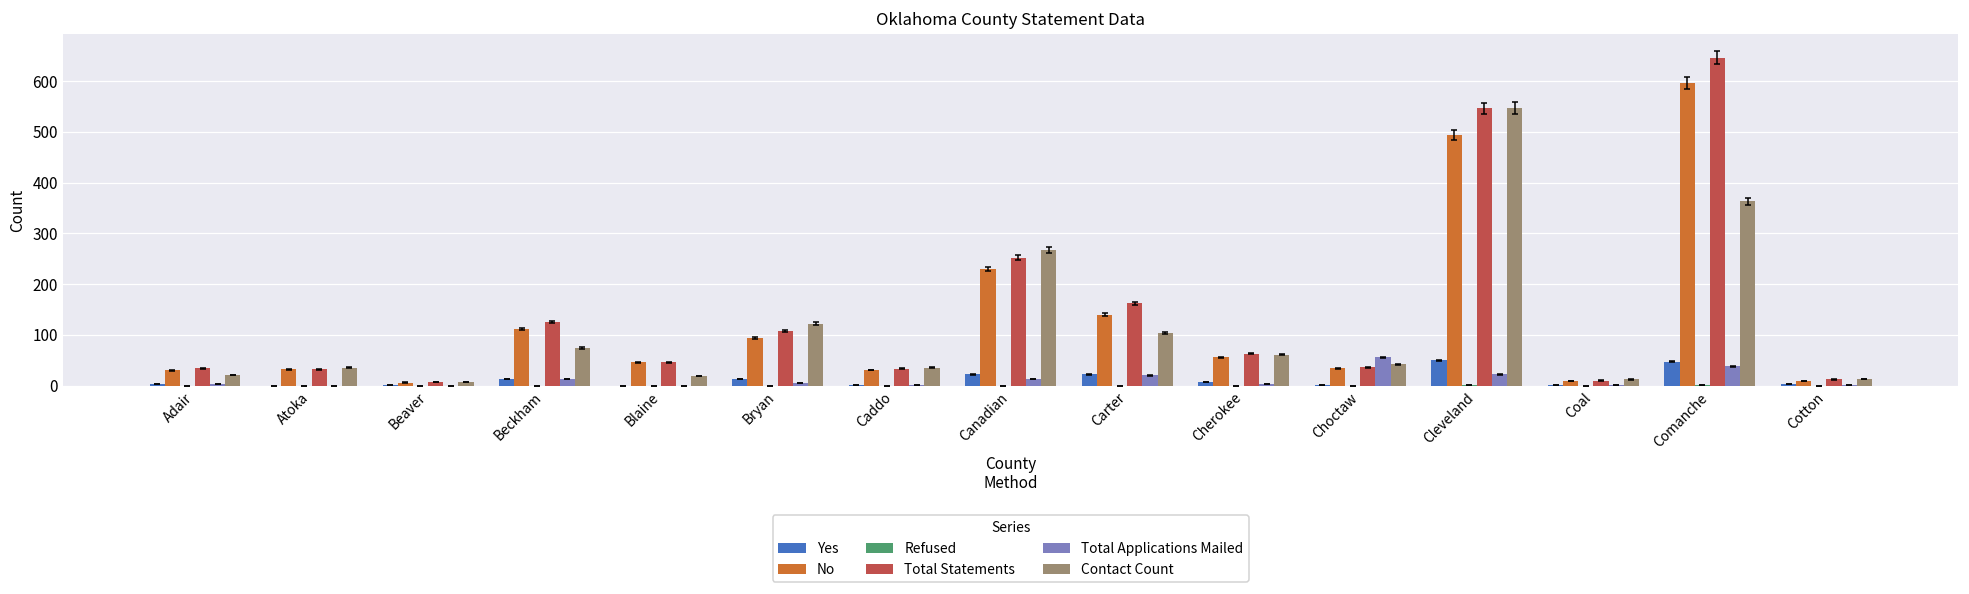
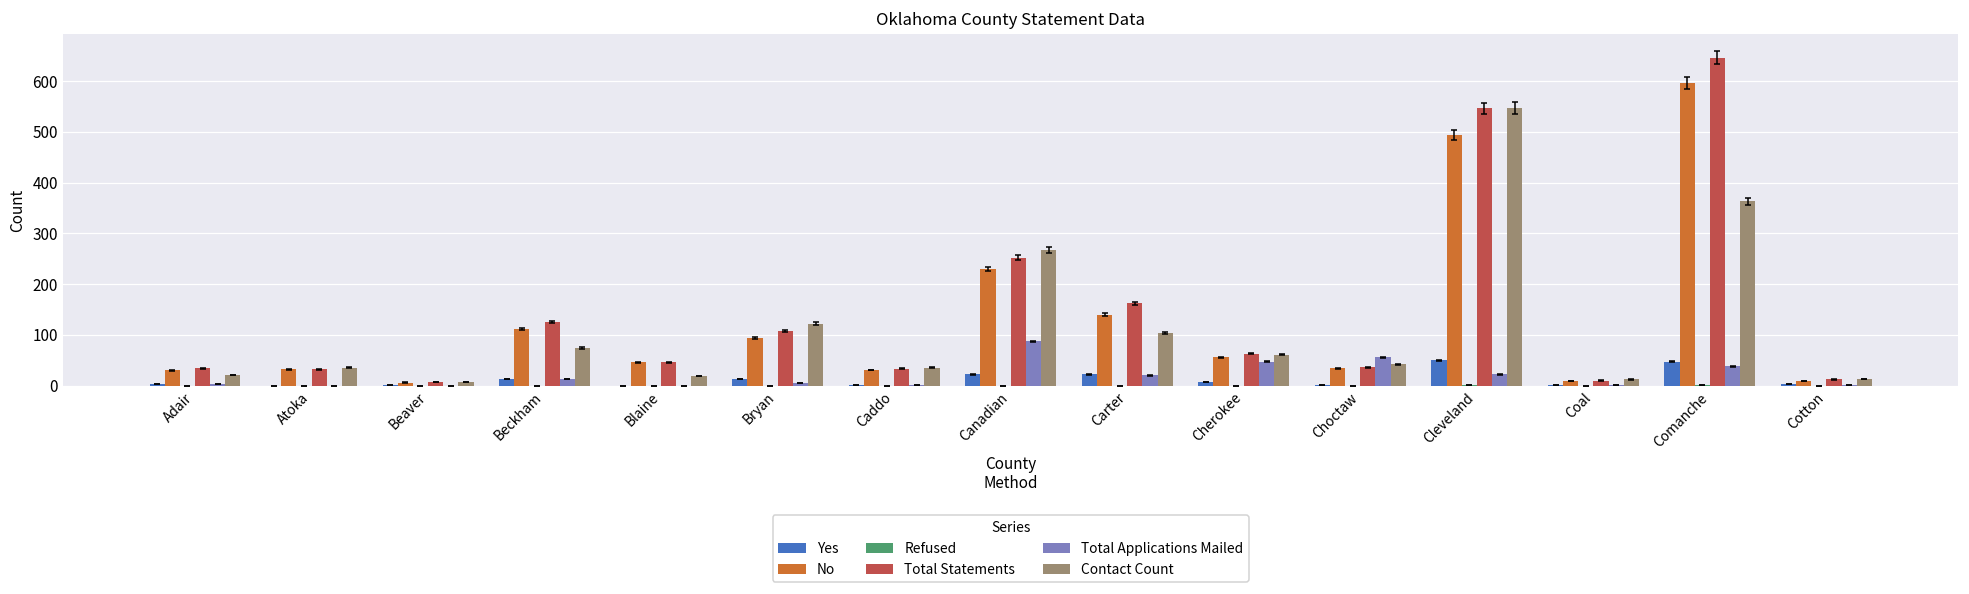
Total Applications Mailed, Canadian: 10 -> 90
Total Applications Mailed, Cherokee: 0 -> 50
